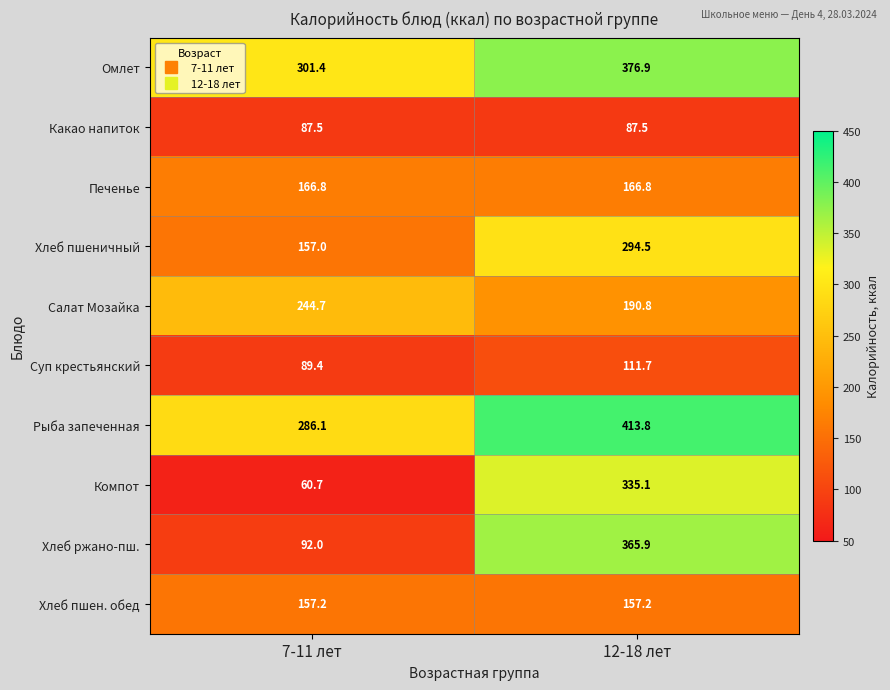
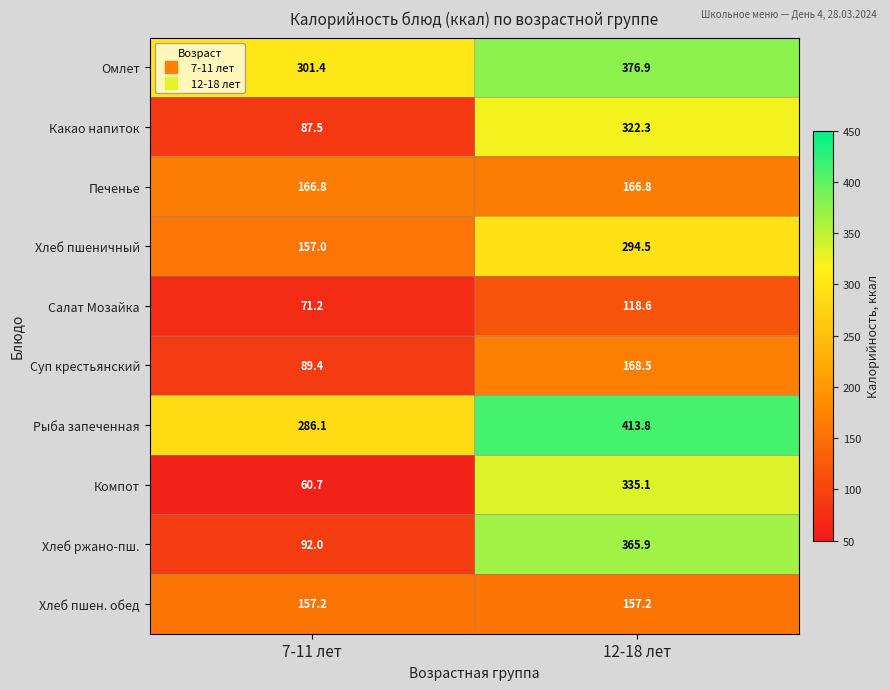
Какао напиток, 12-18 лет: 87.5 -> 322.3
Салат Мозайка, 7-11 лет: 244.7 -> 71.2
Салат Мозайка, 12-18 лет: 190.8 -> 118.6
Суп крестьянский, 12-18 лет: 111.7 -> 168.5
